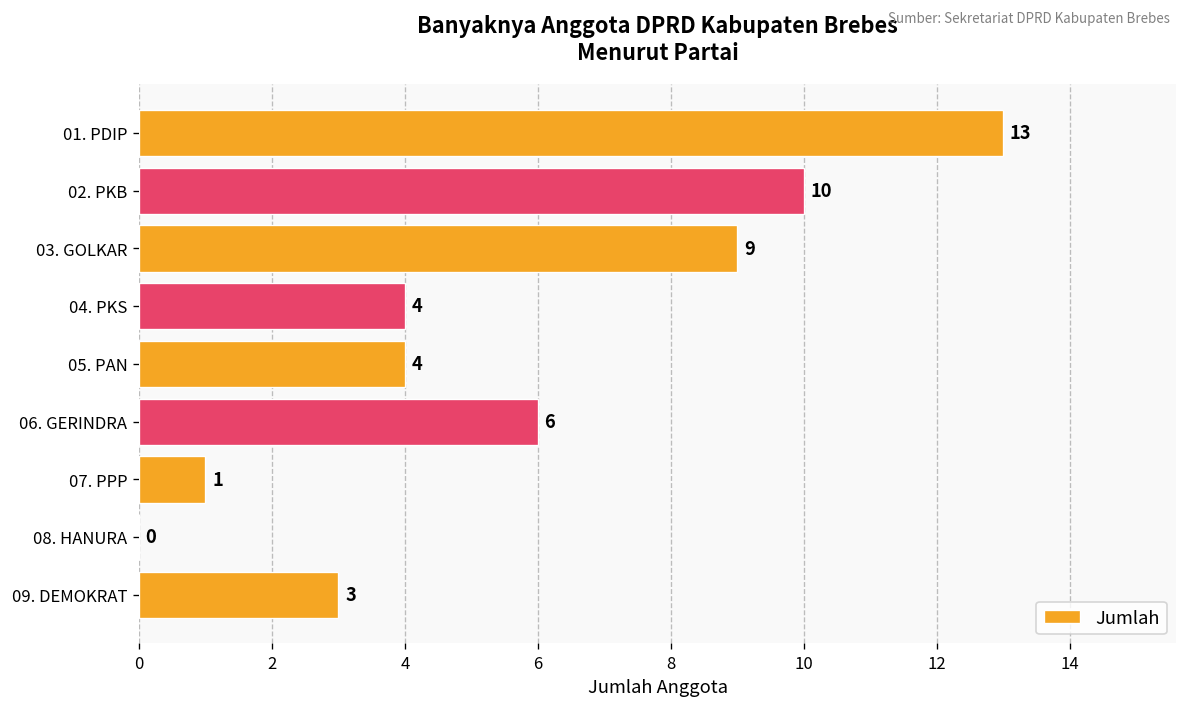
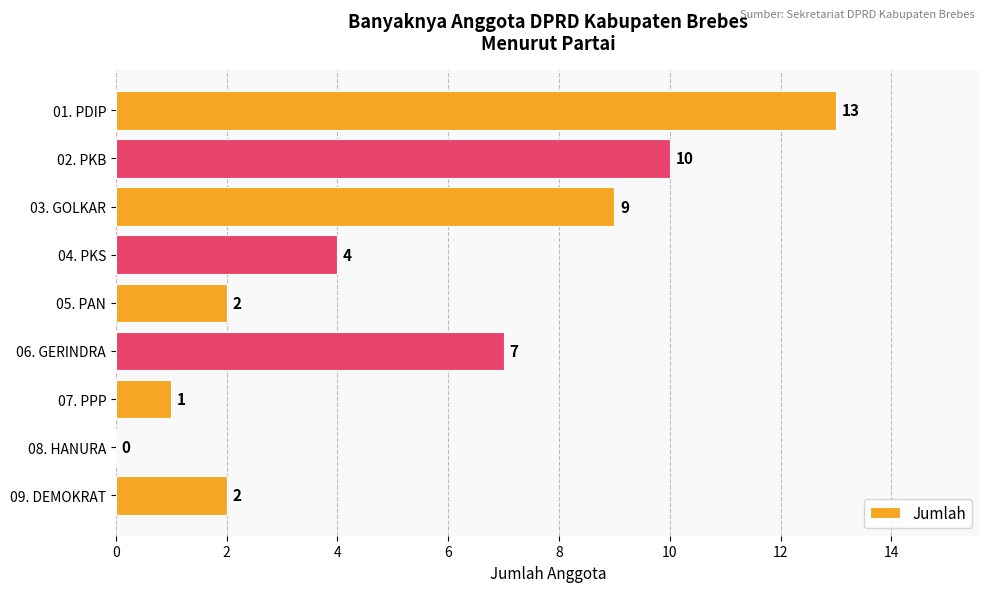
05. PAN: 4 -> 2
06. GERINDRA: 6 -> 7
09. DEMOKRAT: 3 -> 2
